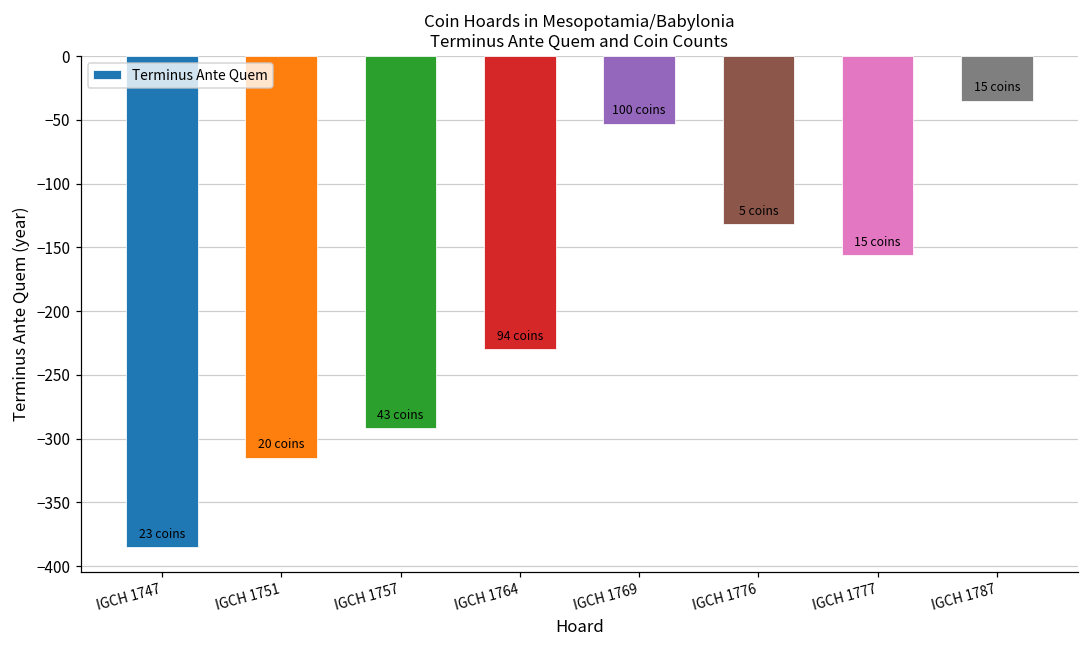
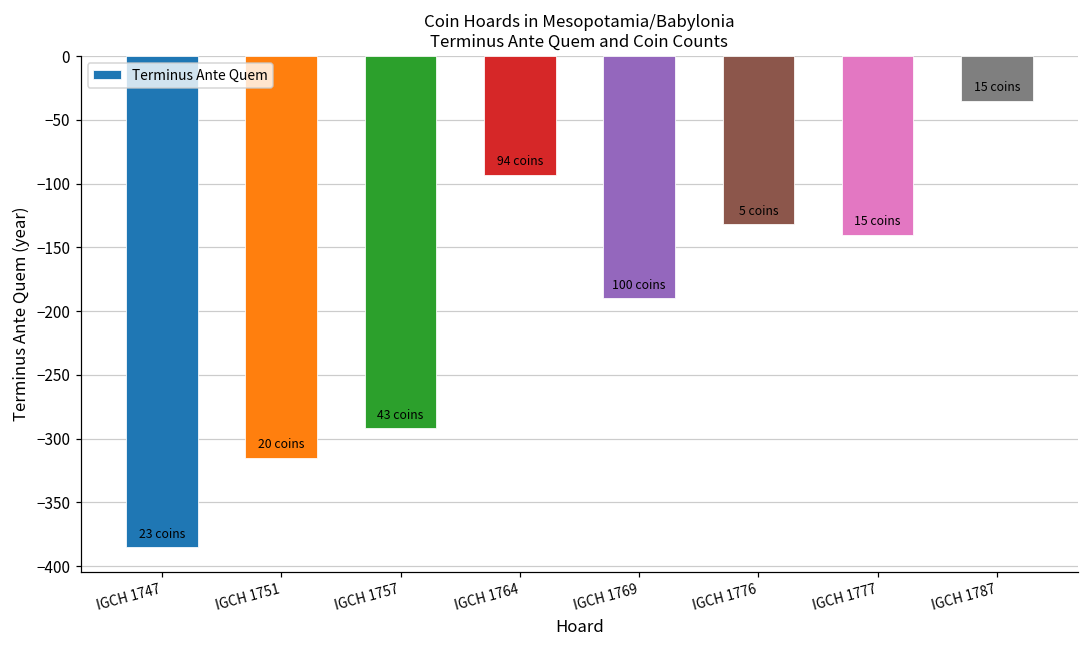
IGCH 1764: -230 -> -93
IGCH 1769: -53 -> -190
IGCH 1777: -156 -> -140
